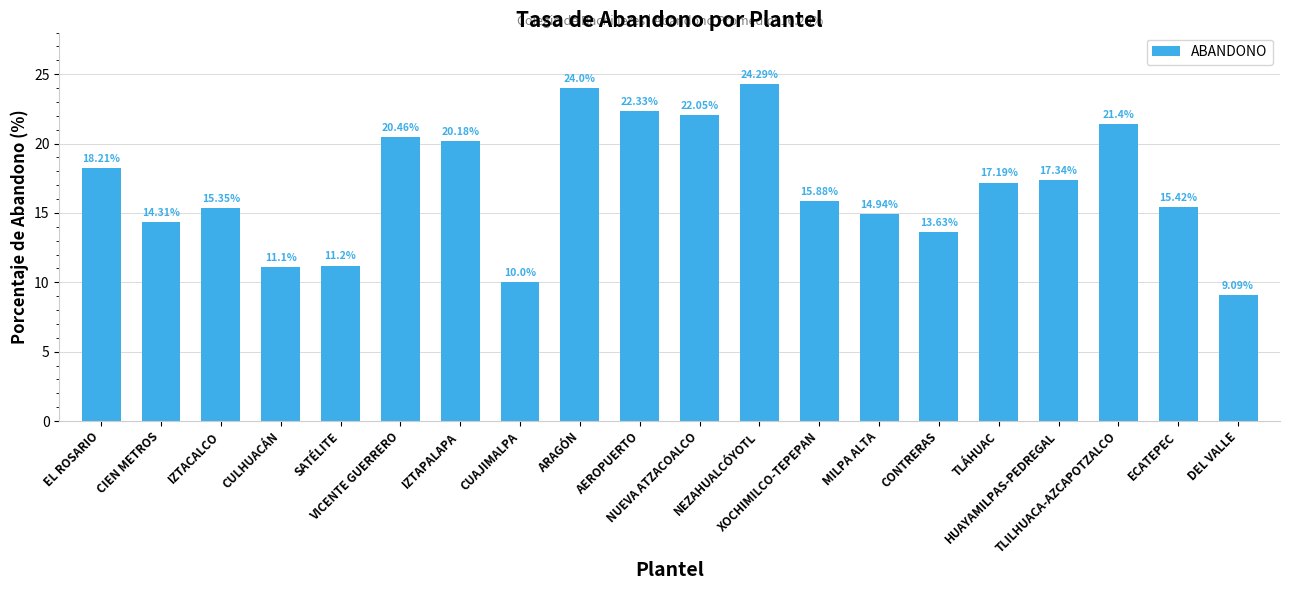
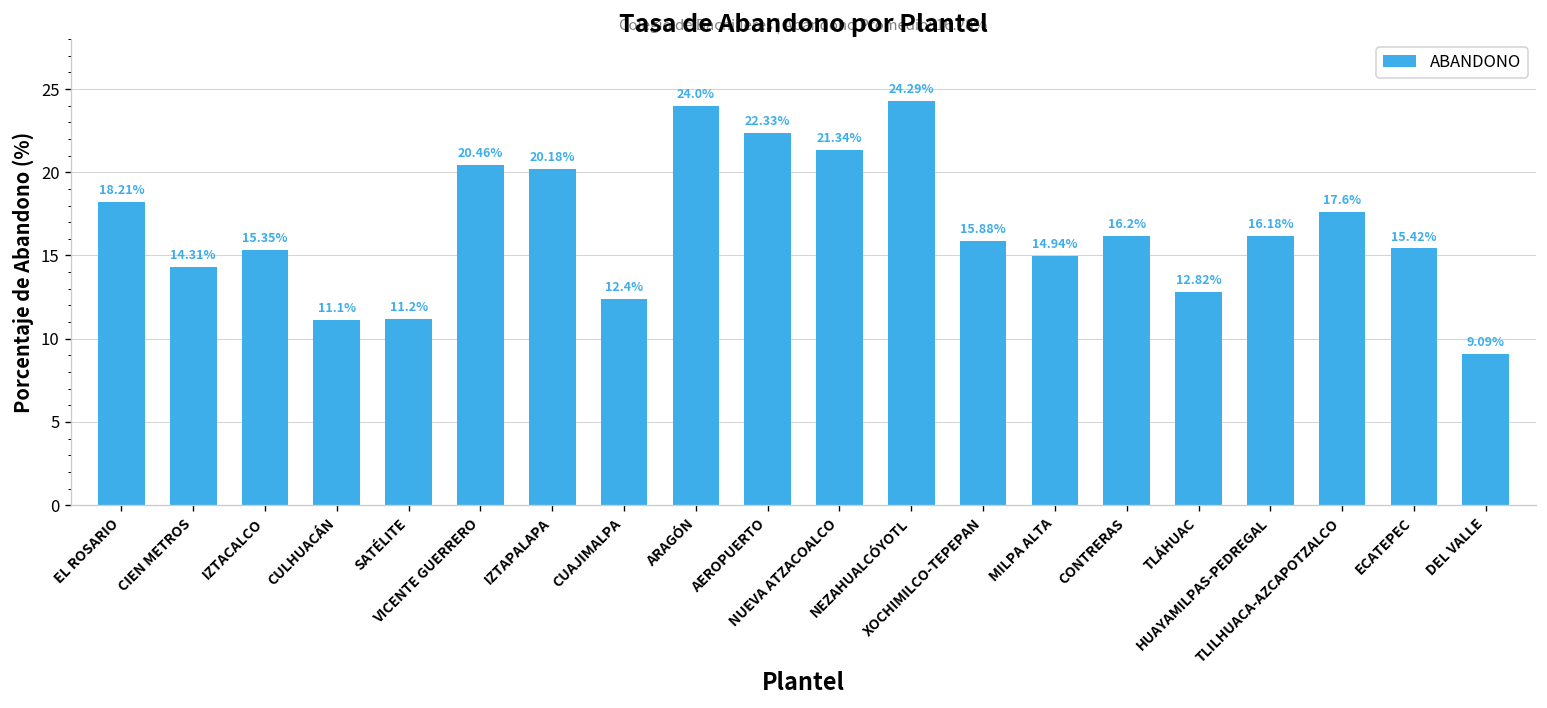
CUAJIMALPA: 10.0% -> 12.4%
NUEVA ATZACOALCO: 22.05% -> 21.34%
CONTRERAS: 13.63% -> 16.2%
TLÁHUAC: 17.19% -> 12.82%
HUAYAMILPAS-PEDREGAL: 17.34% -> 16.18%
TLILHUACA-AZCAPOTZALCO: 21.4% -> 17.6%
